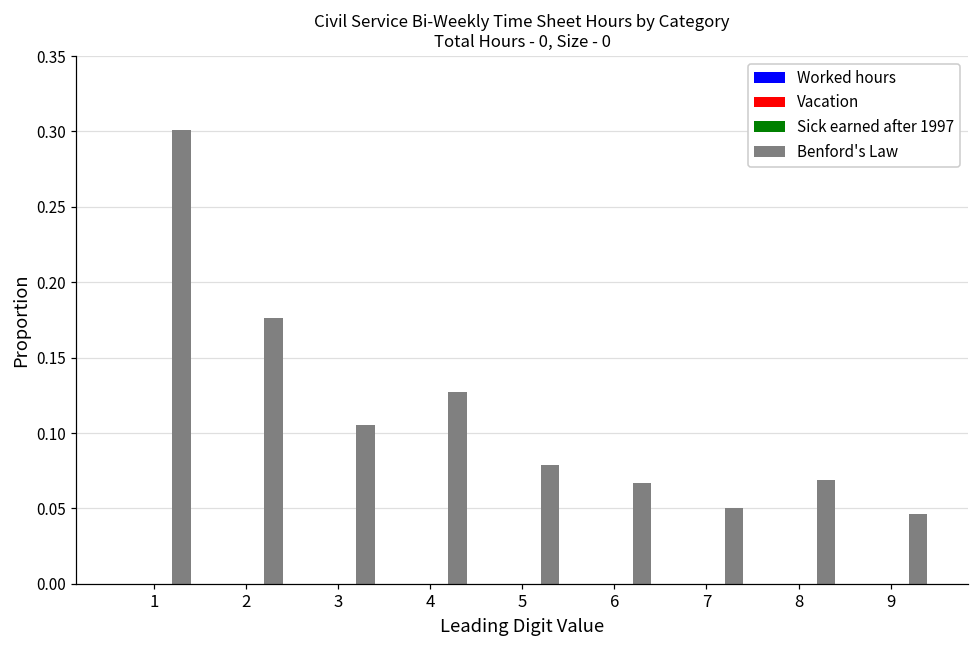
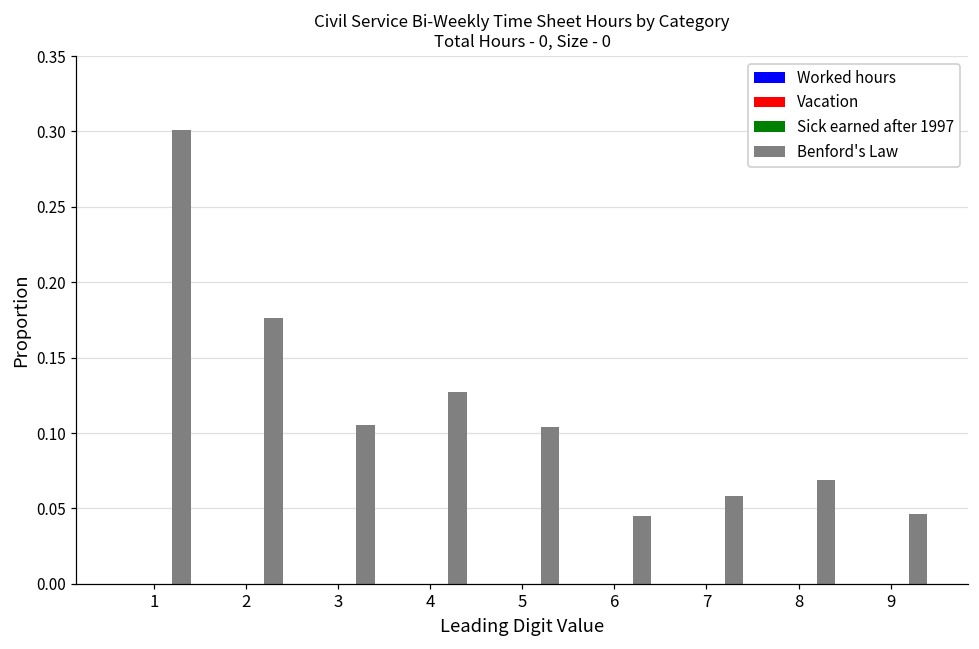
Benford's Law, 5: 0.079 -> 0.104
Benford's Law, 6: 0.067 -> 0.045
Benford's Law, 7: 0.050 -> 0.058
